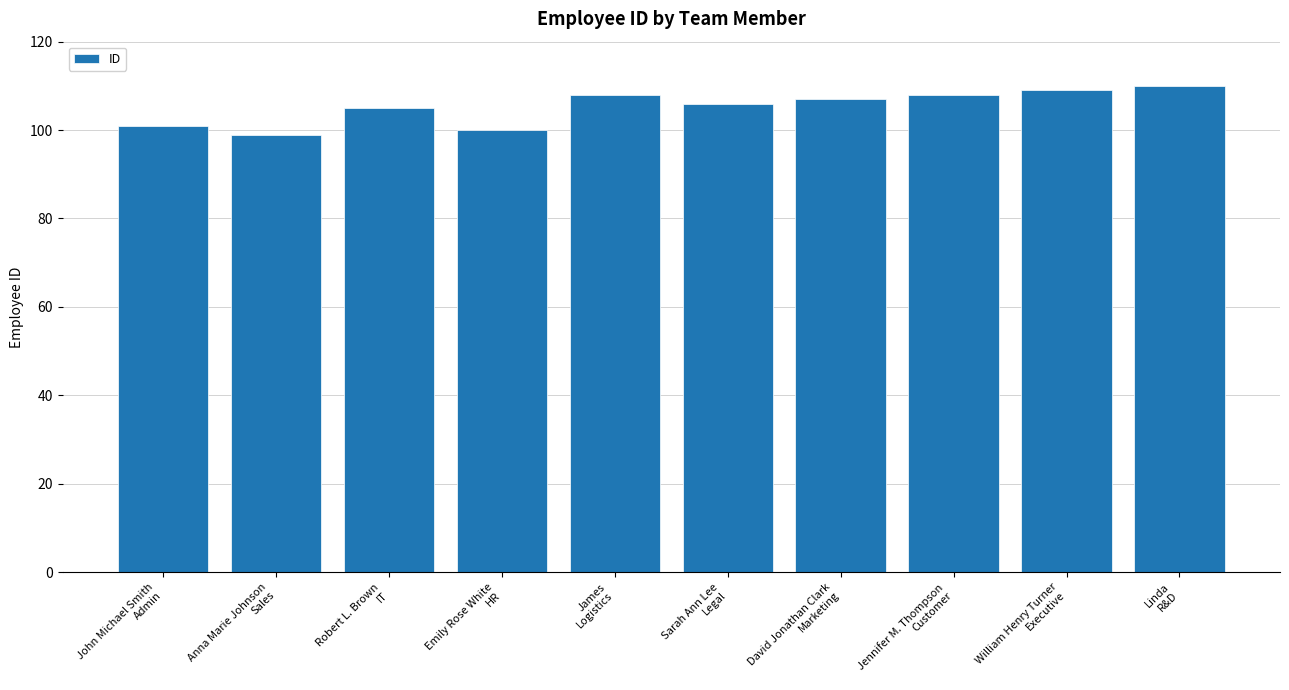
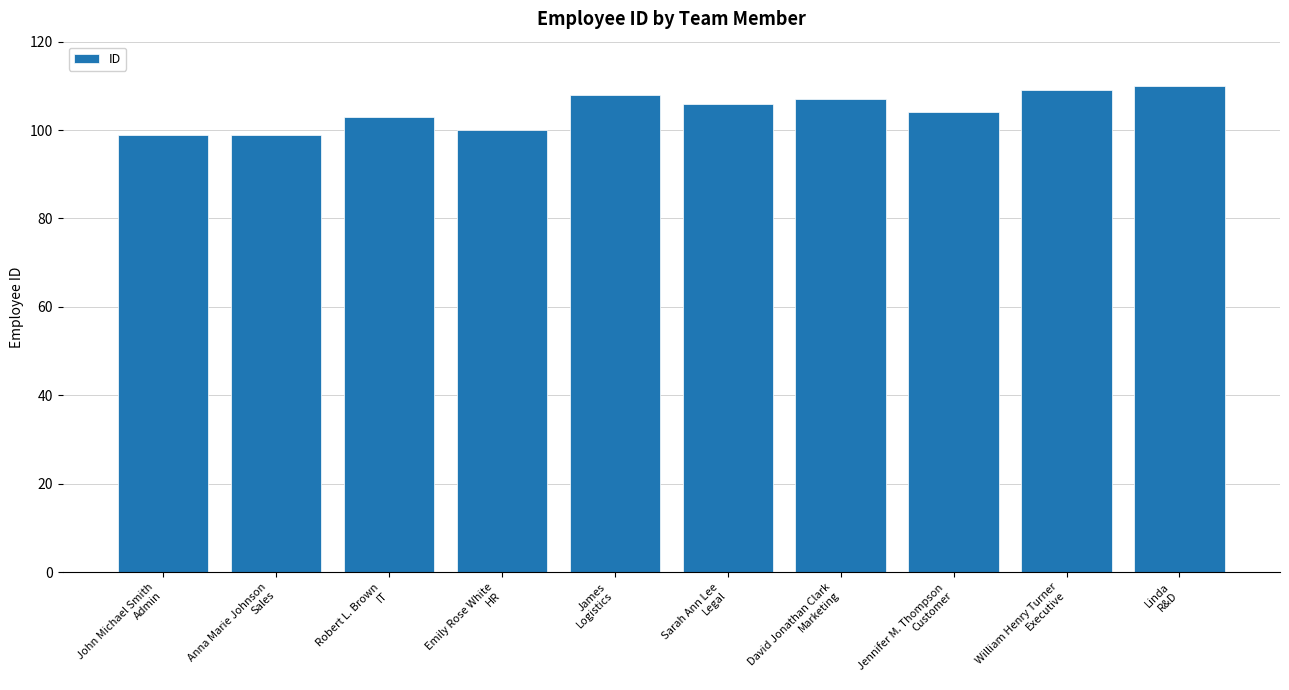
John Michael Smith Admin: 101 -> 99
Robert L. Brown IT: 105 -> 103
Jennifer M. Thompson Customer: 108 -> 104
